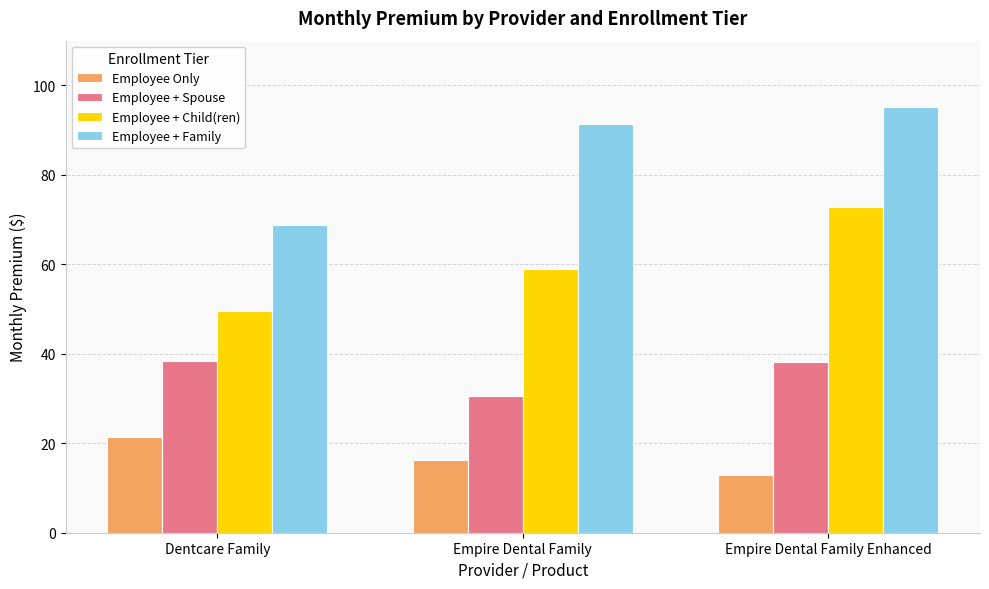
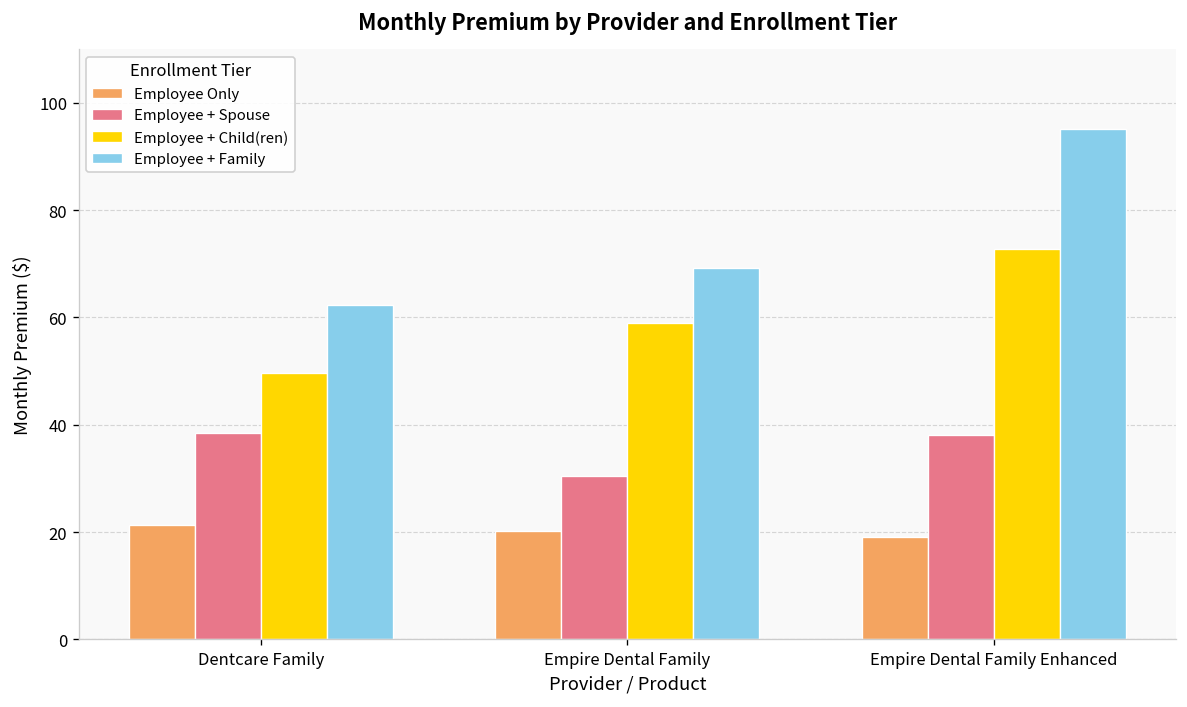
Employee + Family, Dentcare Family: 69 -> 62
Employee Only, Empire Dental Family: 16 -> 20
Employee + Family, Empire Dental Family: 91 -> 69
Employee Only, Empire Dental Family Enhanced: 13 -> 19
